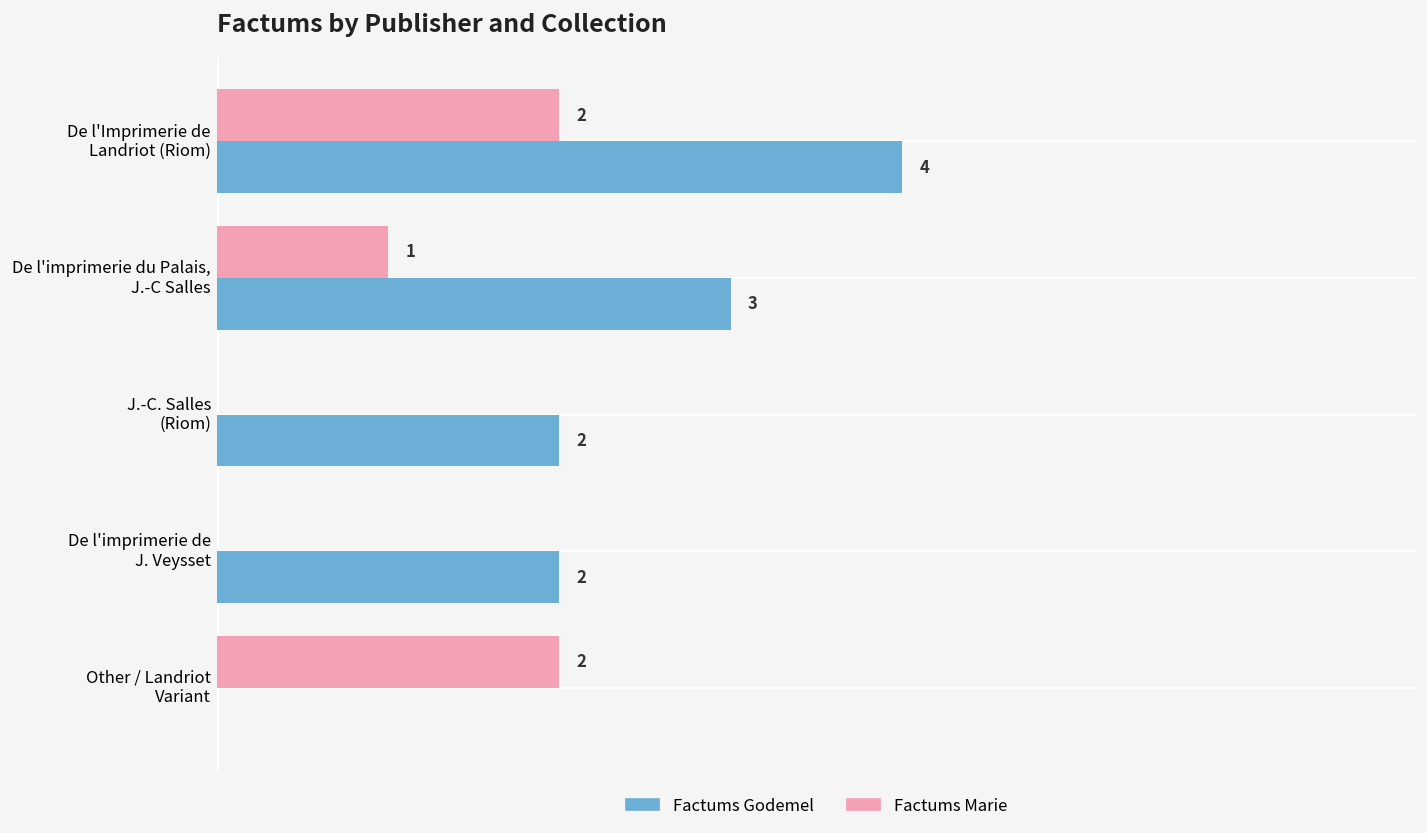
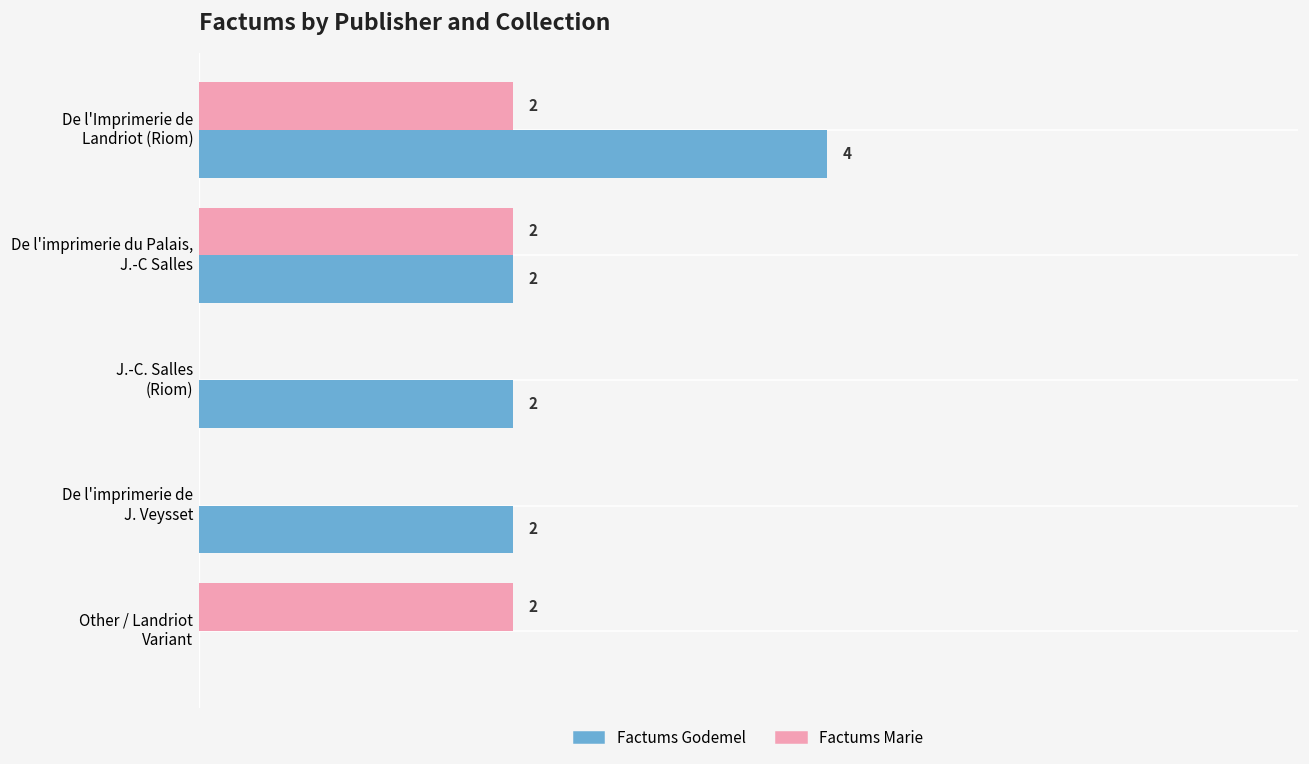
Factums Marie, De l'imprimerie du Palais, J.-C Salles: 1 -> 2
Factums Godemel, De l'imprimerie du Palais, J.-C Salles: 3 -> 2
